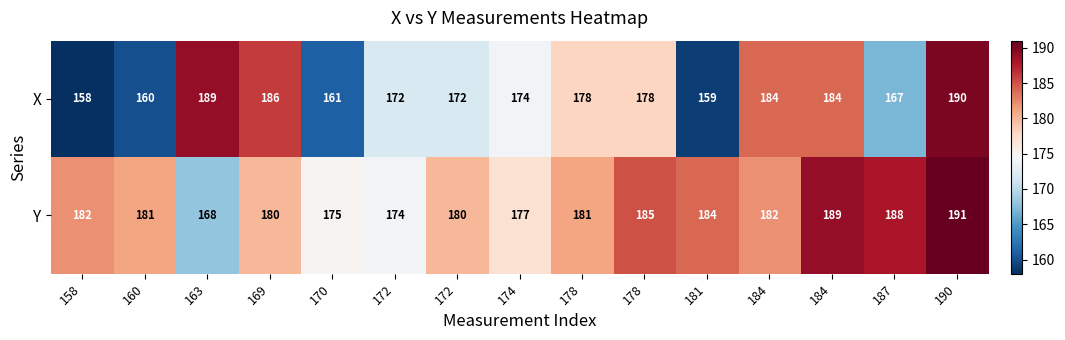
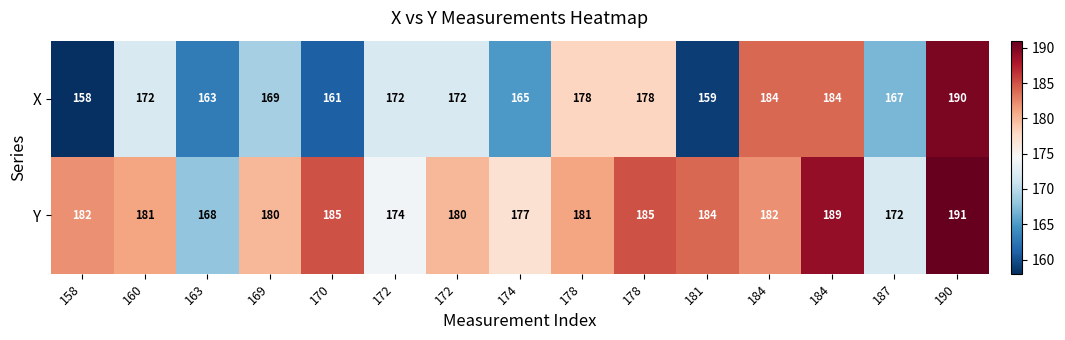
X, 160: 160 -> 172
X, 163: 189 -> 163
X, 169: 186 -> 169
X, 174: 174 -> 165
Y, 170: 175 -> 185
Y, 187: 188 -> 172
